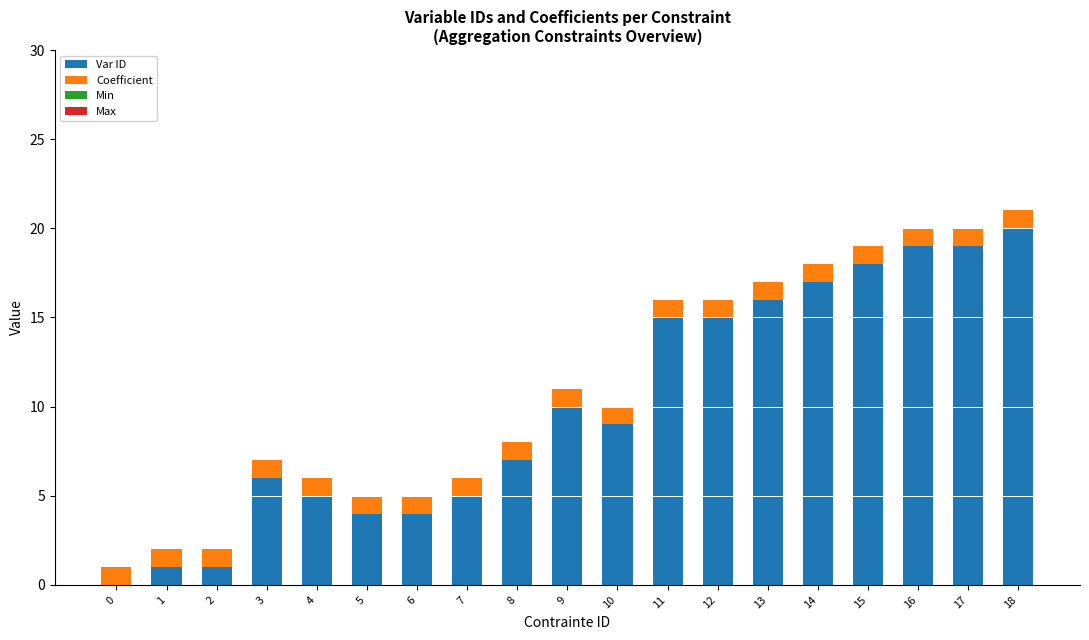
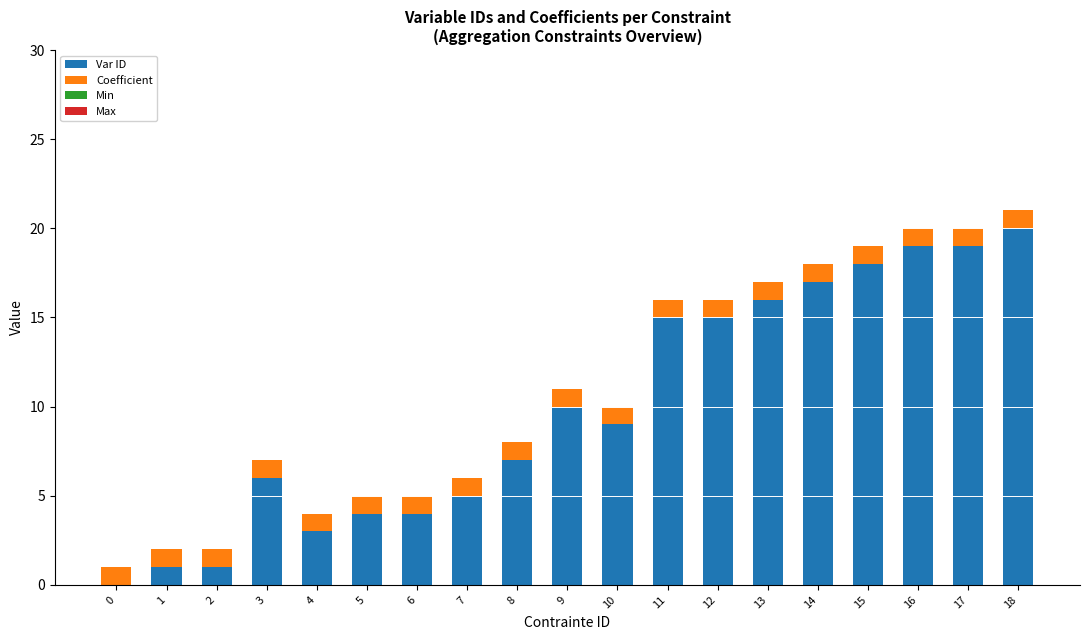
Var ID, 4: 5 -> 3
